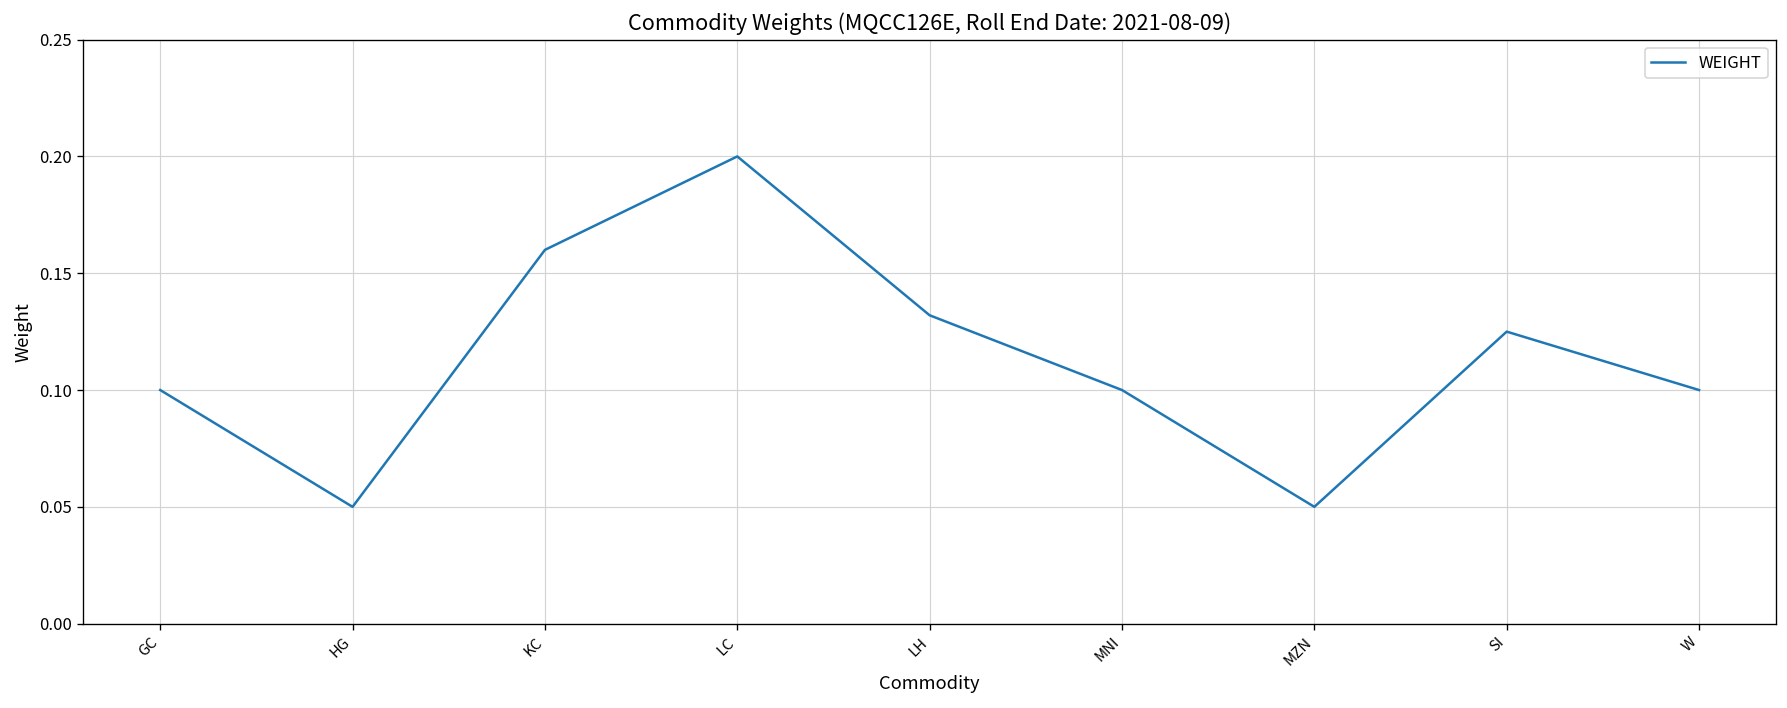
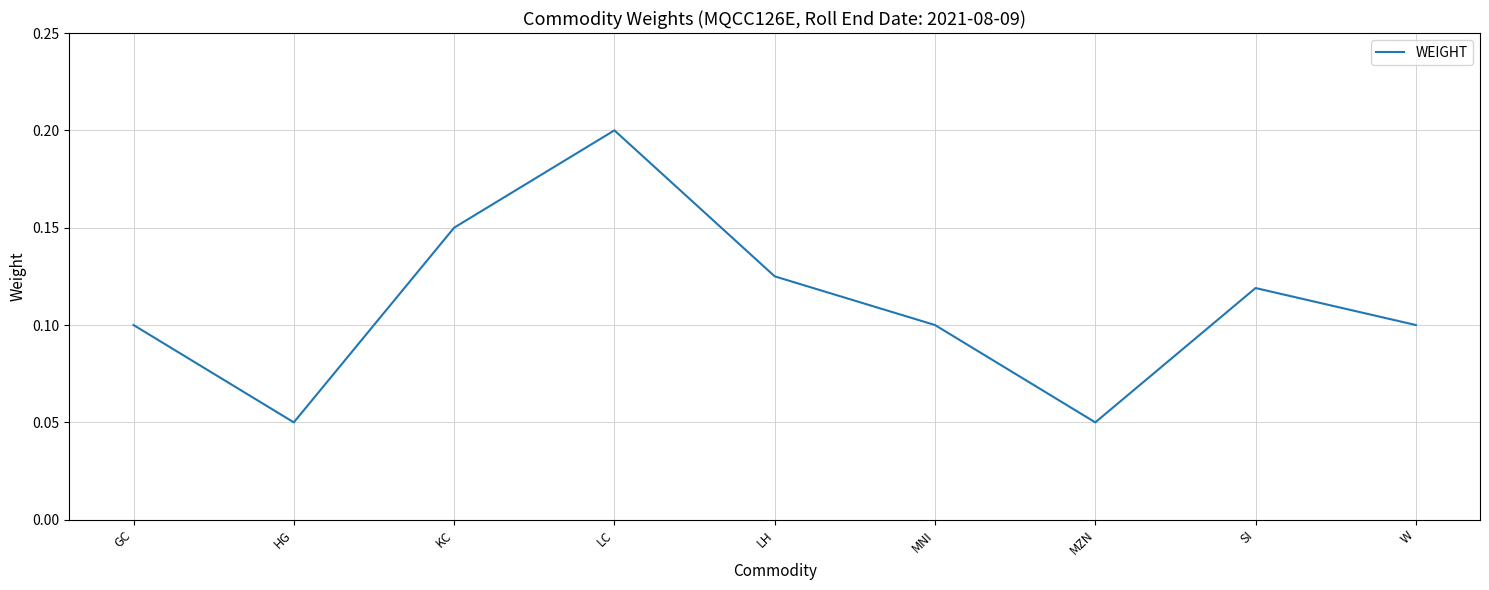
KC: 0.16 -> 0.15
LH: 0.132 -> 0.125
SI: 0.125 -> 0.119
